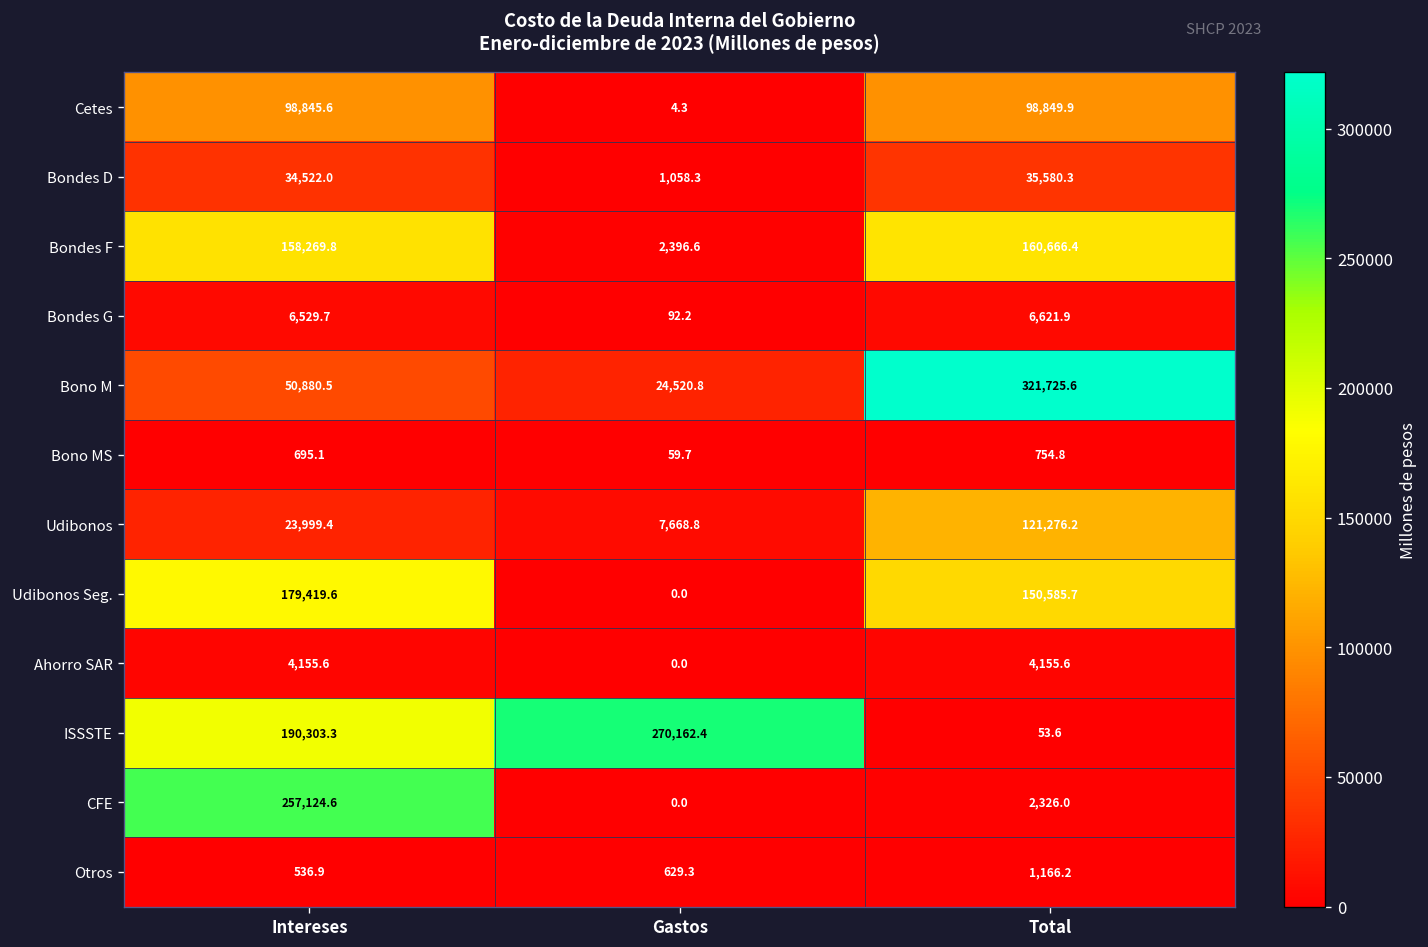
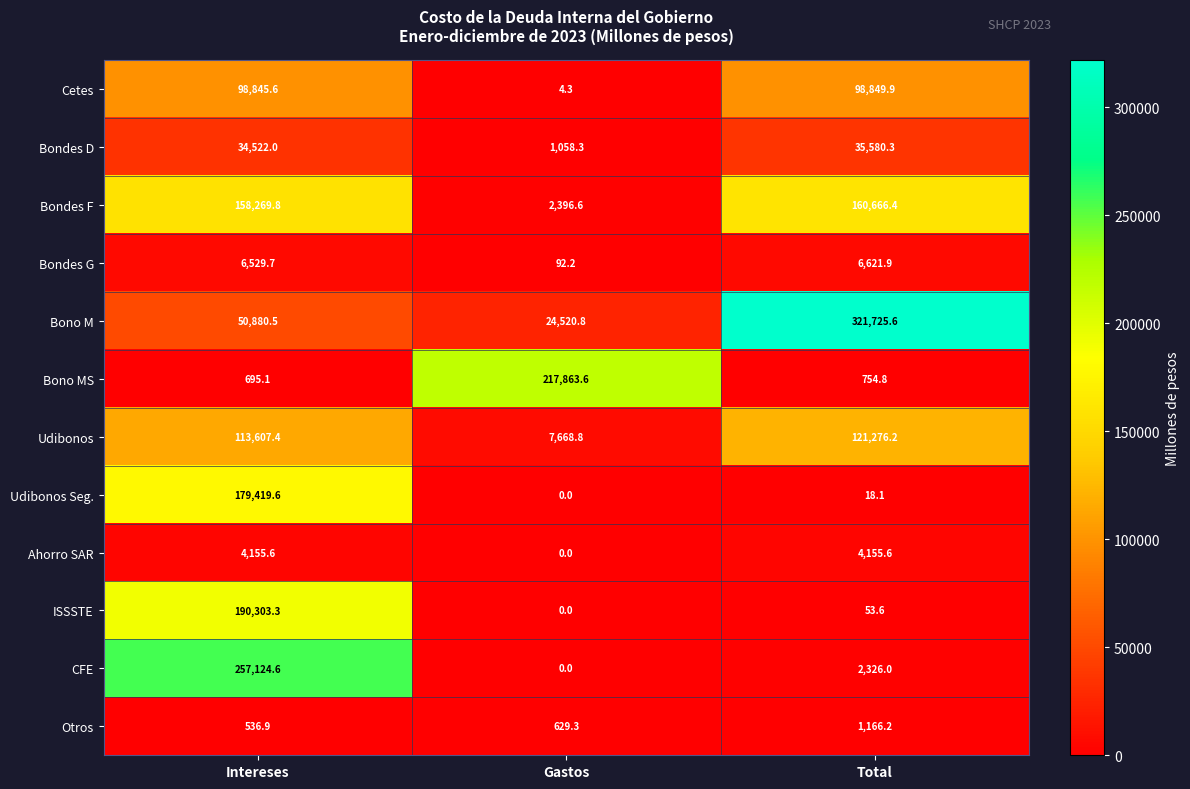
Bono MS, Gastos: 59.7 -> 217,863.6
Udibonos, Intereses: 23,999.4 -> 113,607.4
Udibonos Seg., Total: 150,585.7 -> 18.1
ISSSTE, Gastos: 270,162.4 -> 0.0
